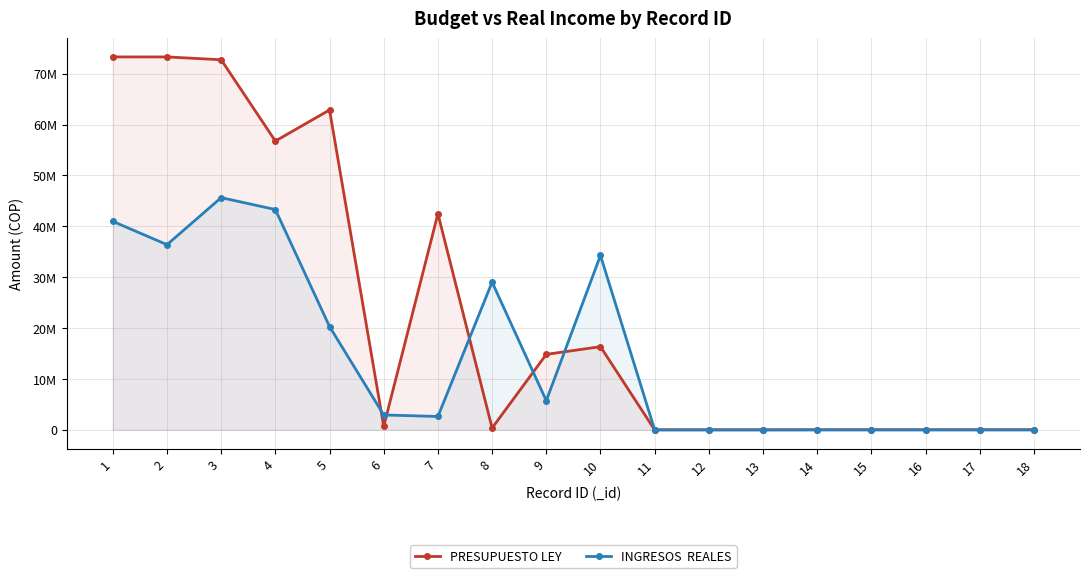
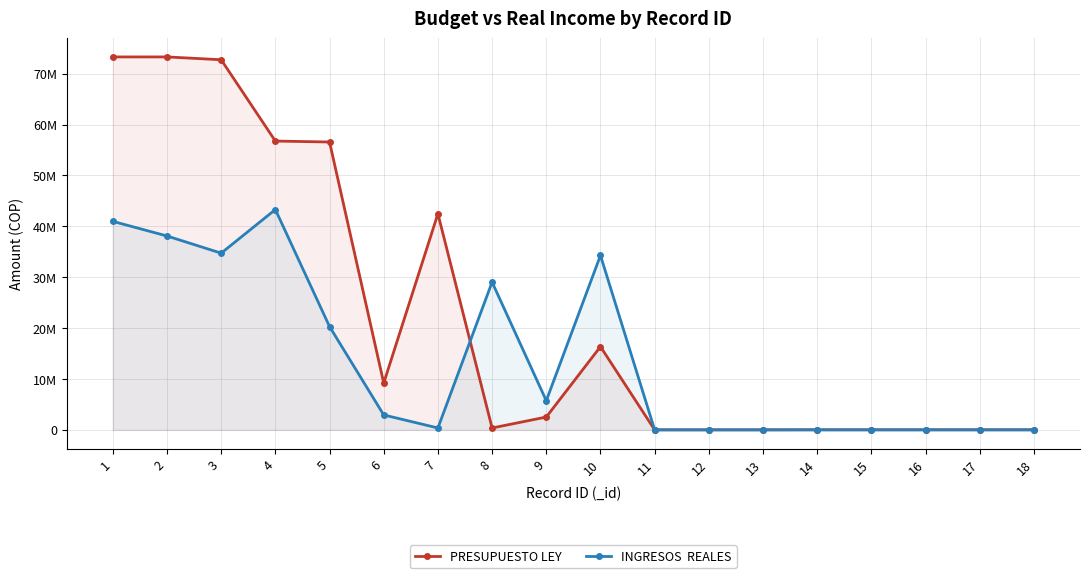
INGRESOS REALES, 2: 36000000 -> 38000000
INGRESOS REALES, 3: 46000000 -> 35000000
PRESUPUESTO LEY, 5: 63000000 -> 57000000
PRESUPUESTO LEY, 6: 1000000 -> 9000000
INGRESOS REALES, 7: 3000000 -> 0
PRESUPUESTO LEY, 9: 15000000 -> 3000000
